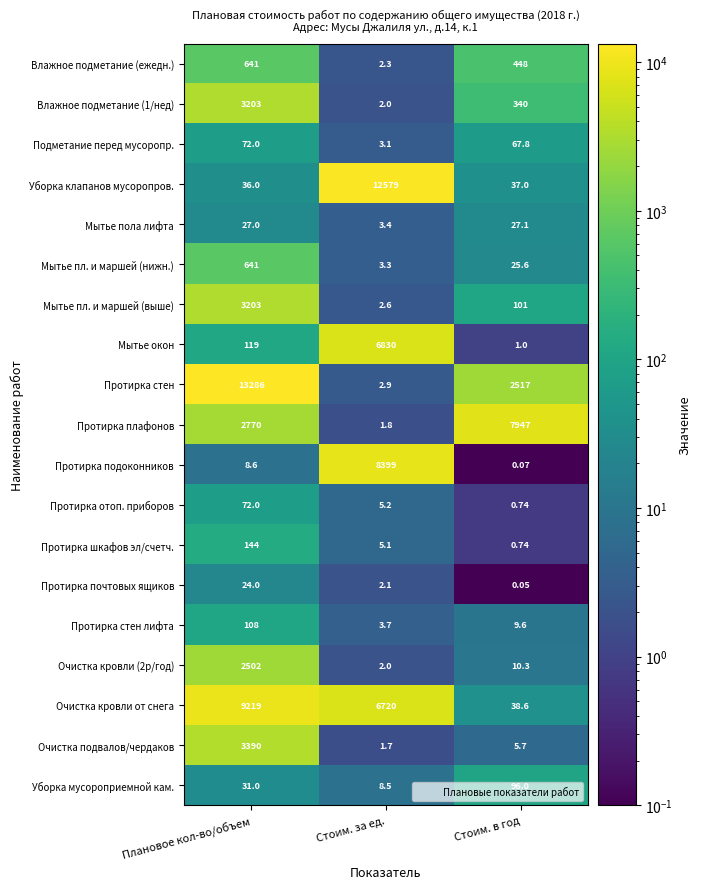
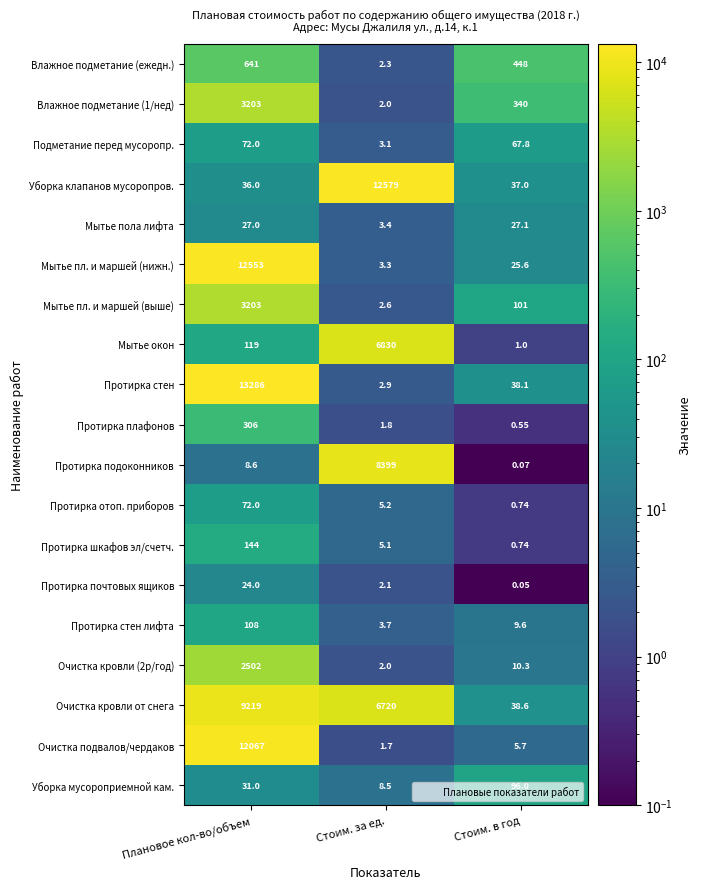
Мытье пл. и маршей (нижн.), Плановое кол-во/объем: 641 -> 12553
Протирка стен, Стоим. в год: 2517 -> 38.1
Протирка плафонов, Плановое кол-во/объем: 2770 -> 306
Протирка плафонов, Стоим. в год: 7947 -> 0.55
Очистка подвалов/чердаков, Плановое кол-во/объем: 3390 -> 12067
